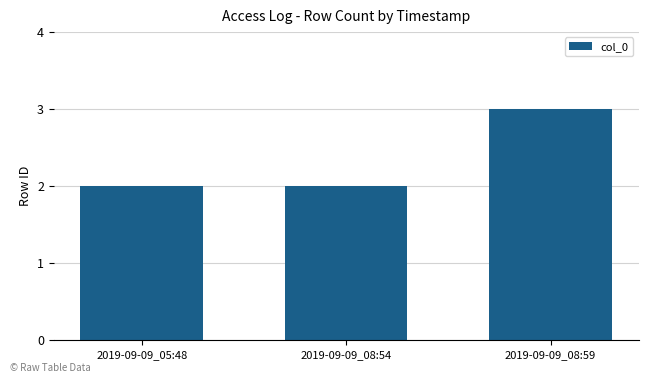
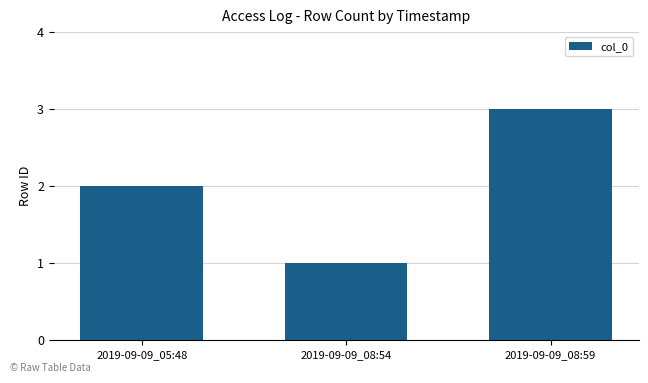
2019-09-09_08:54: 2 -> 1
